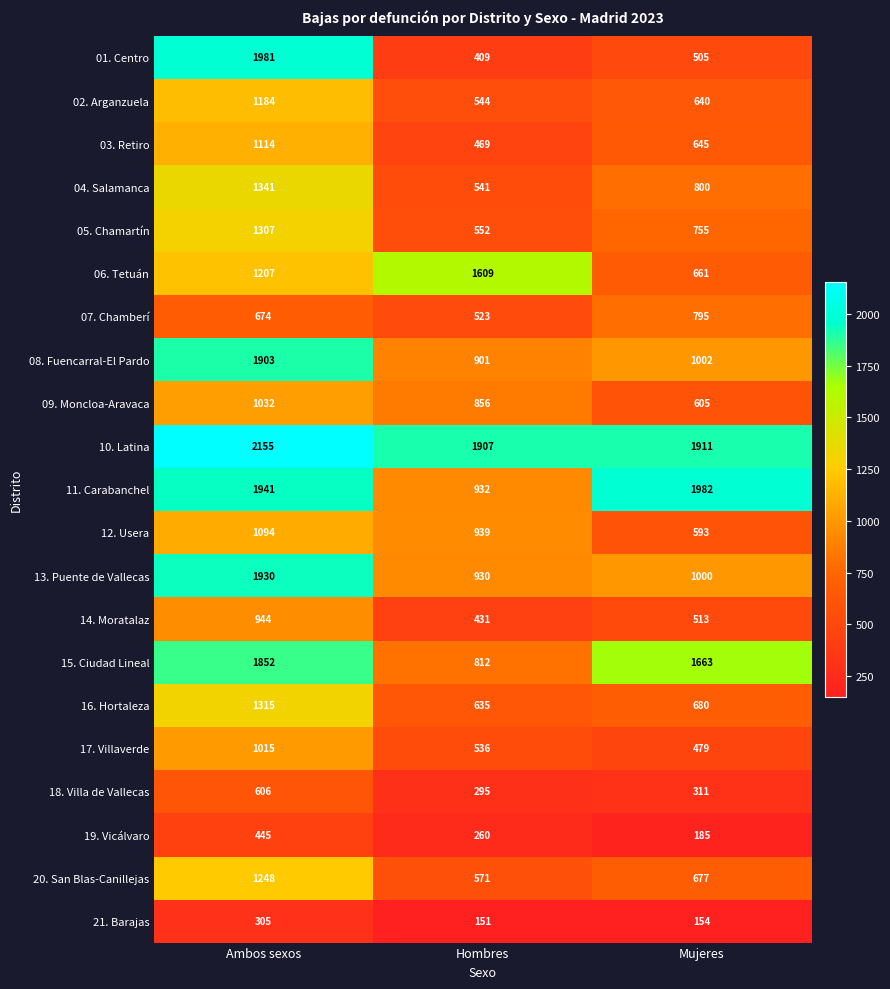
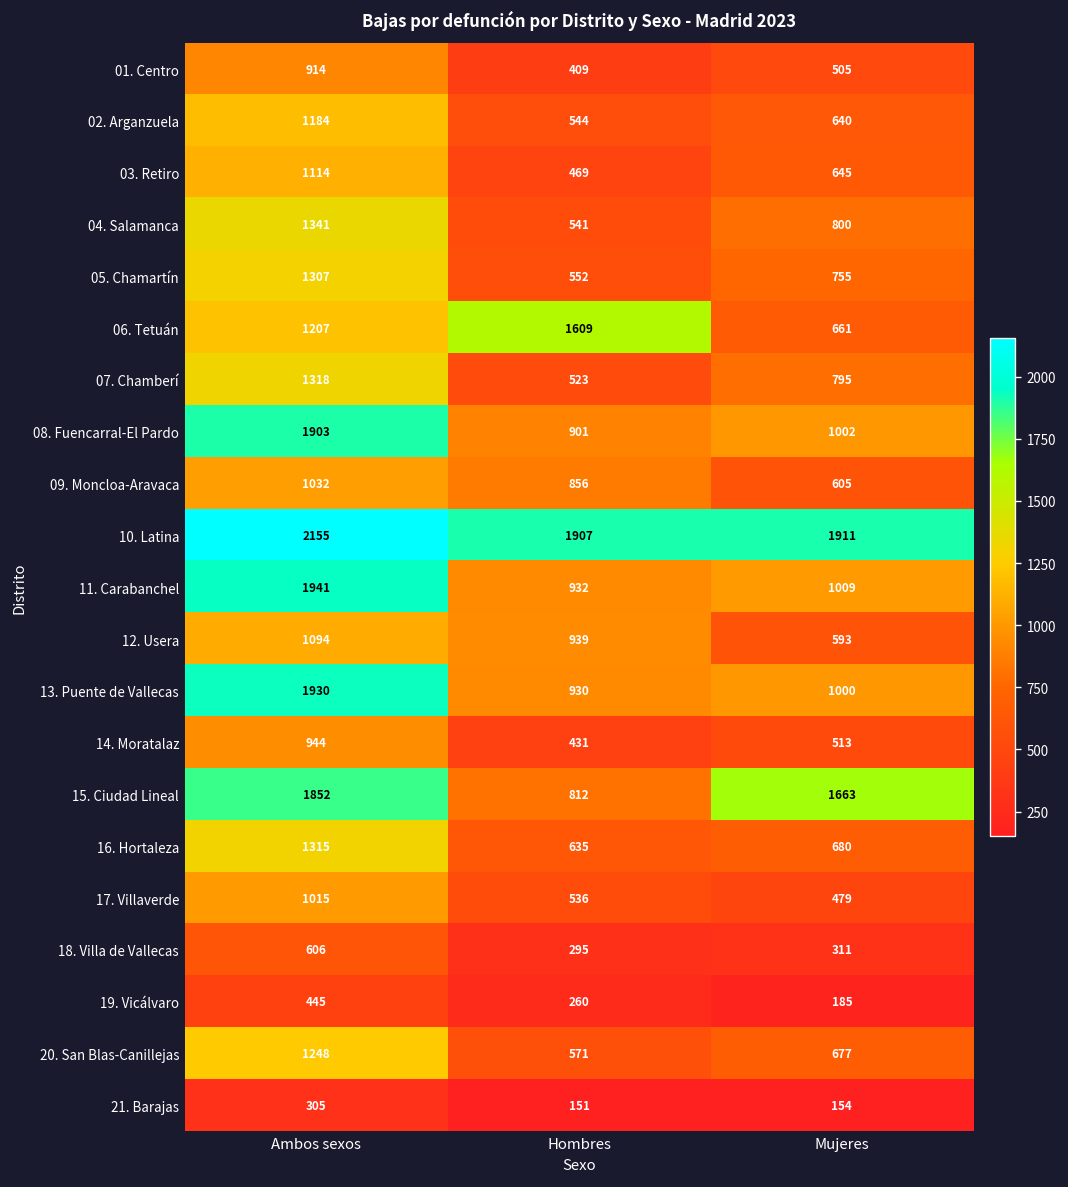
01. Centro, Ambos sexos: 1981 -> 914
07. Chamberí, Ambos sexos: 674 -> 1318
11. Carabanchel, Mujeres: 1982 -> 1009
